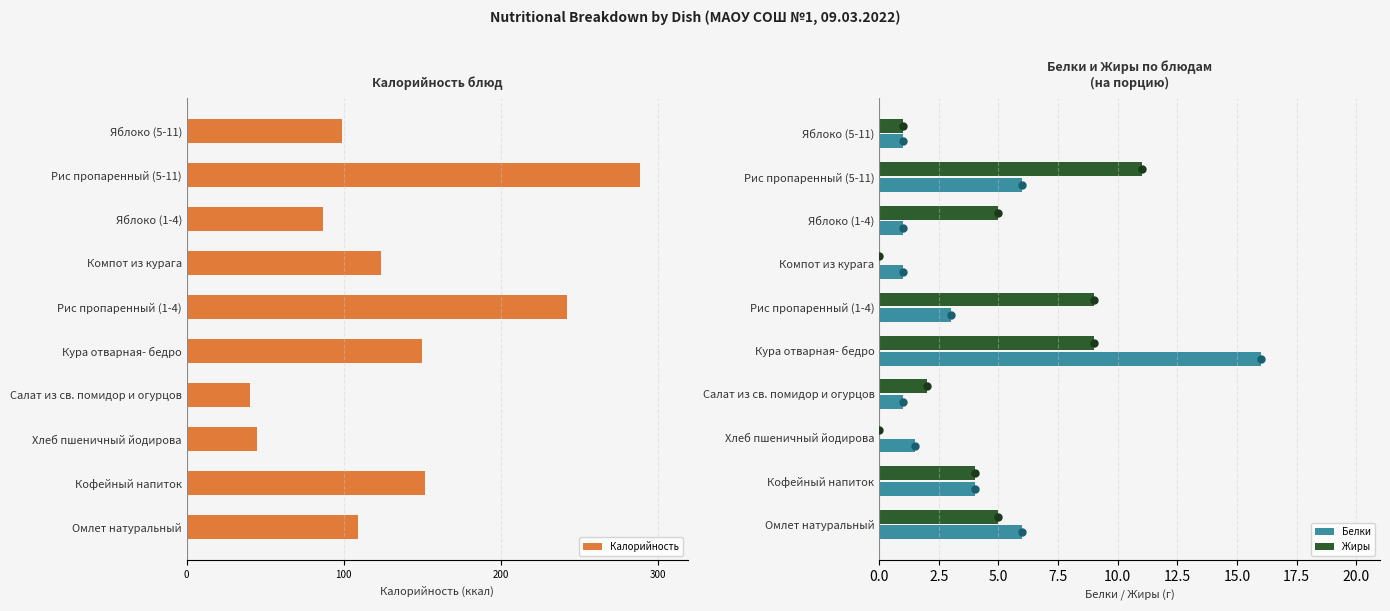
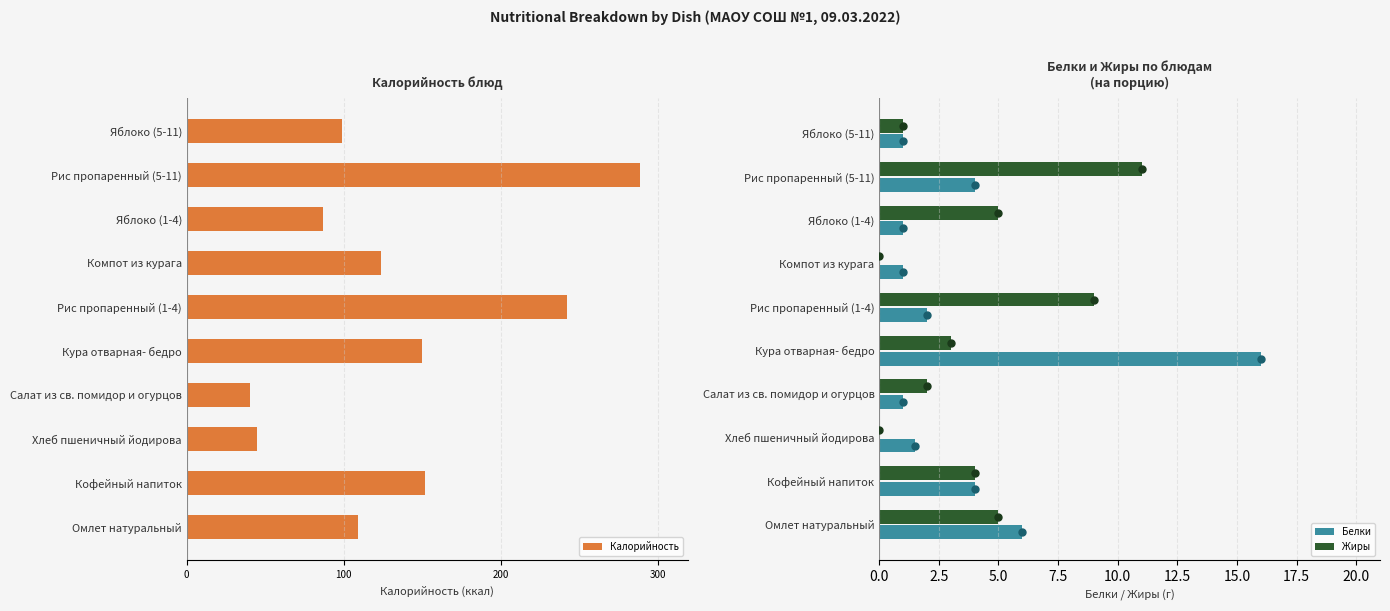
Белки и Жиры по блюдам (на порцию), Белки, Рис пропаренный (5-11): 6 -> 4
Белки и Жиры по блюдам (на порцию), Белки, Рис пропаренный (1-4): 3 -> 2
Белки и Жиры по блюдам (на порцию), Жиры, Кура отварная- бедро: 9 -> 3
